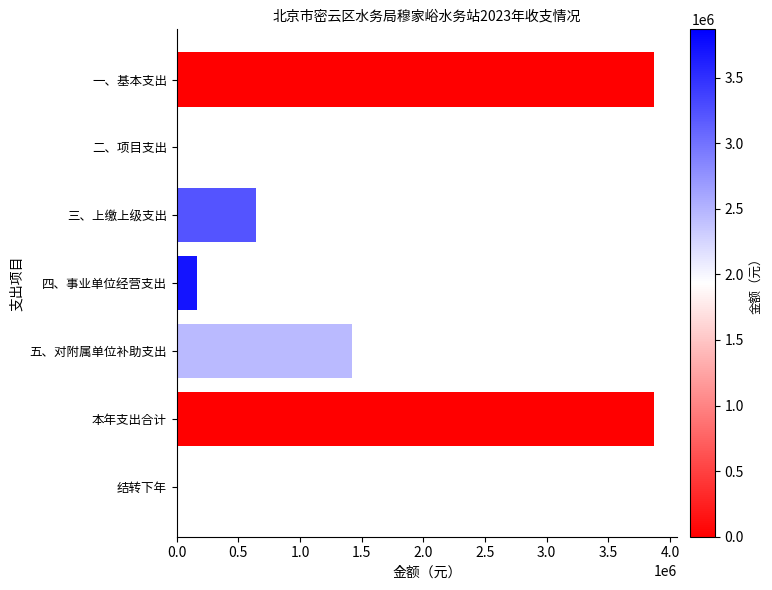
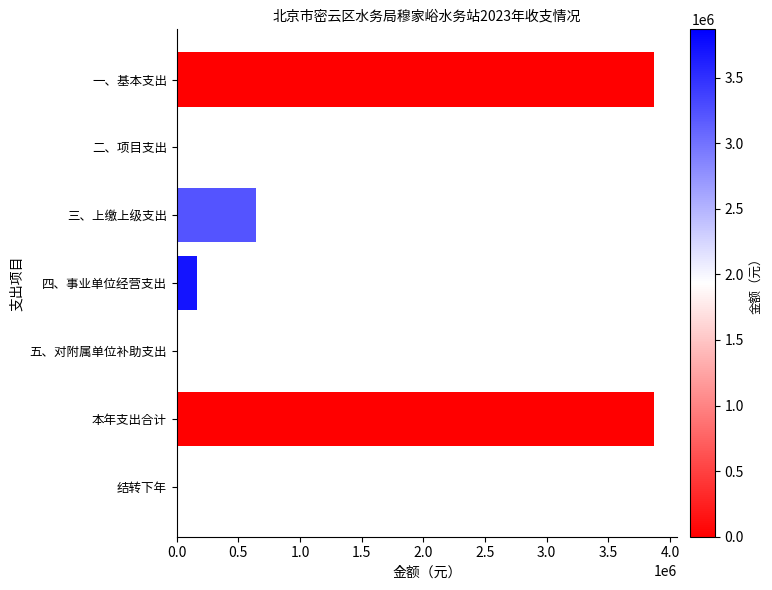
五、对附属单位补助支出: 1420000 -> 0
